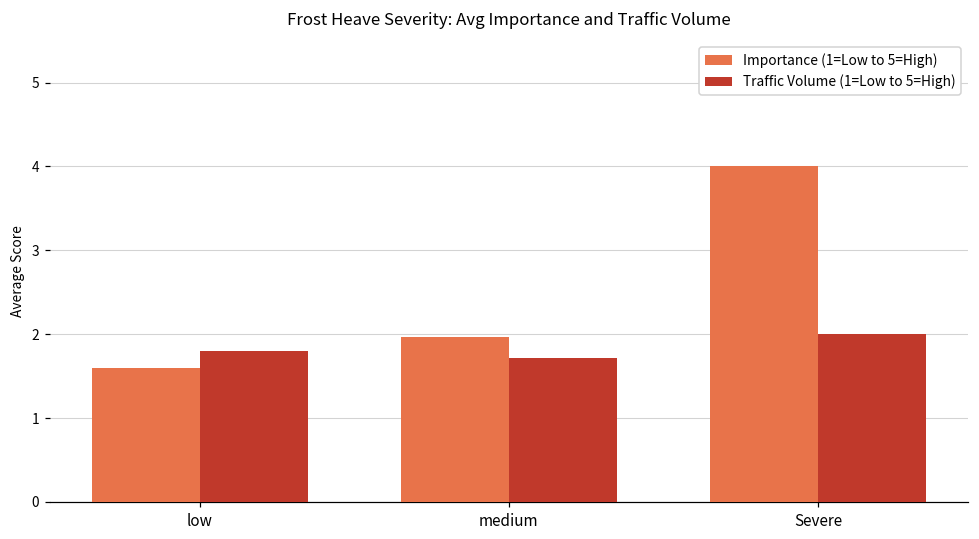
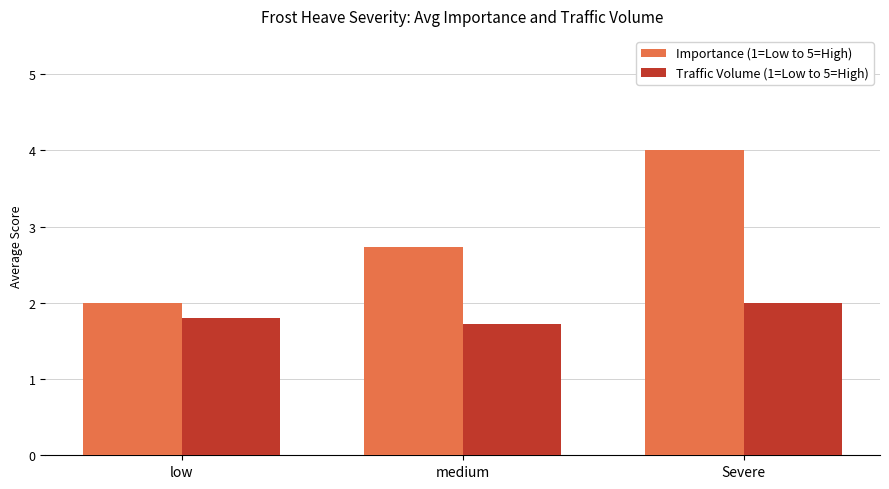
Importance (1=Low to 5=High), low: 1.6 -> 2.0
Importance (1=Low to 5=High), medium: 2.0 -> 2.7
